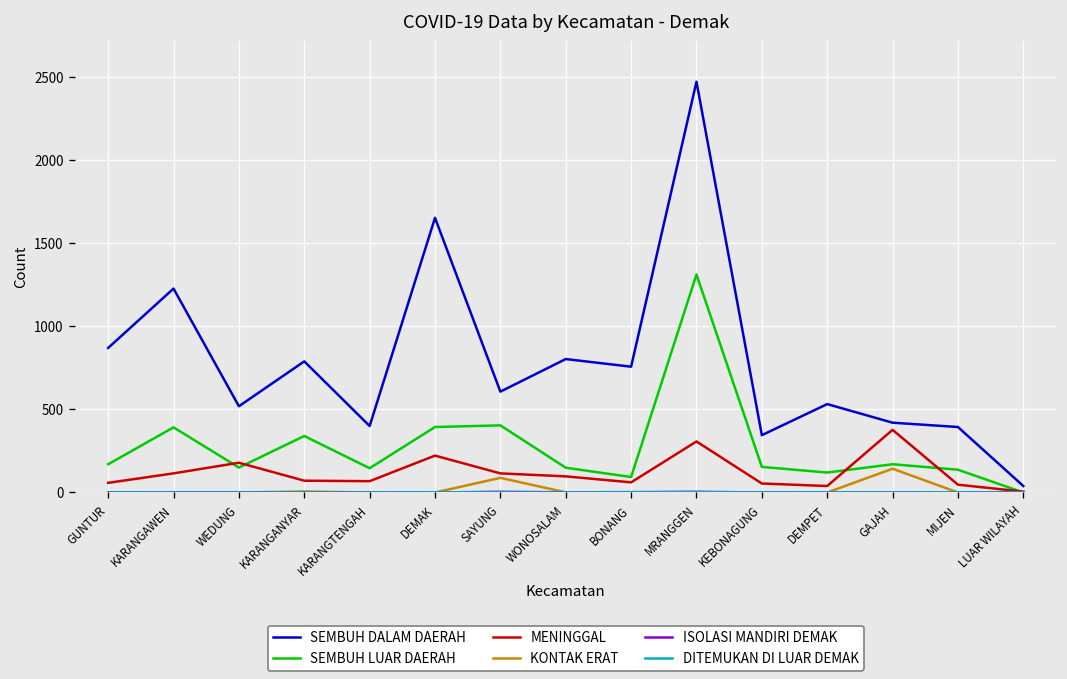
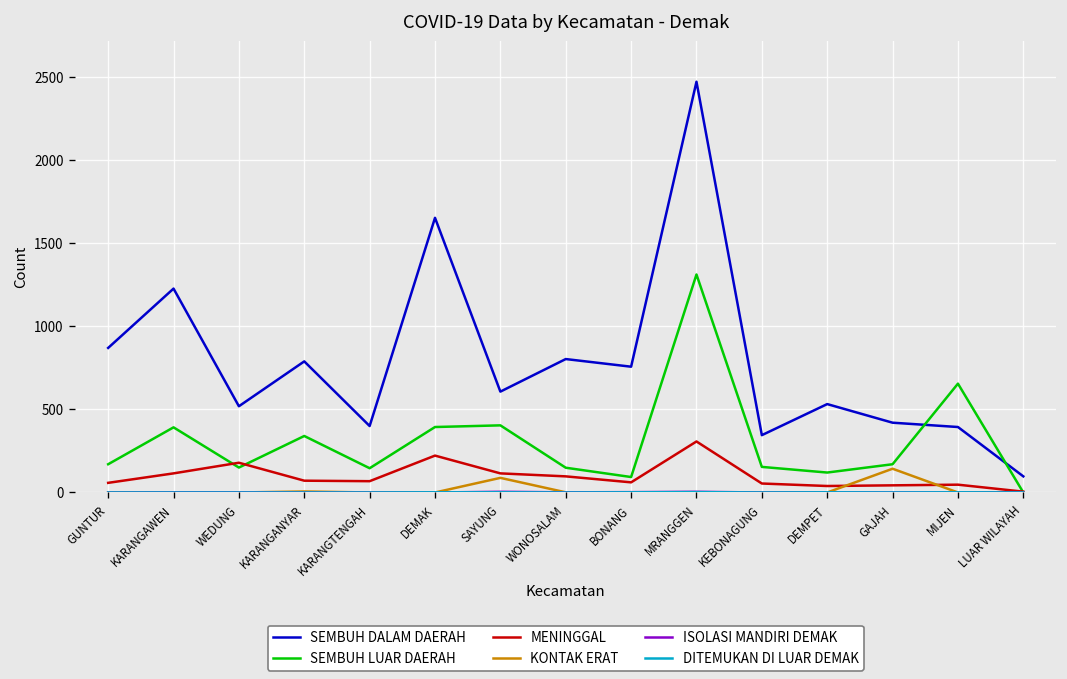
MENINGGAL, GAJAH: 380 -> 40
SEMBUH LUAR DAERAH, MIJEN: 140 -> 660
SEMBUH DALAM DAERAH, LUAR WILAYAH: 40 -> 100
